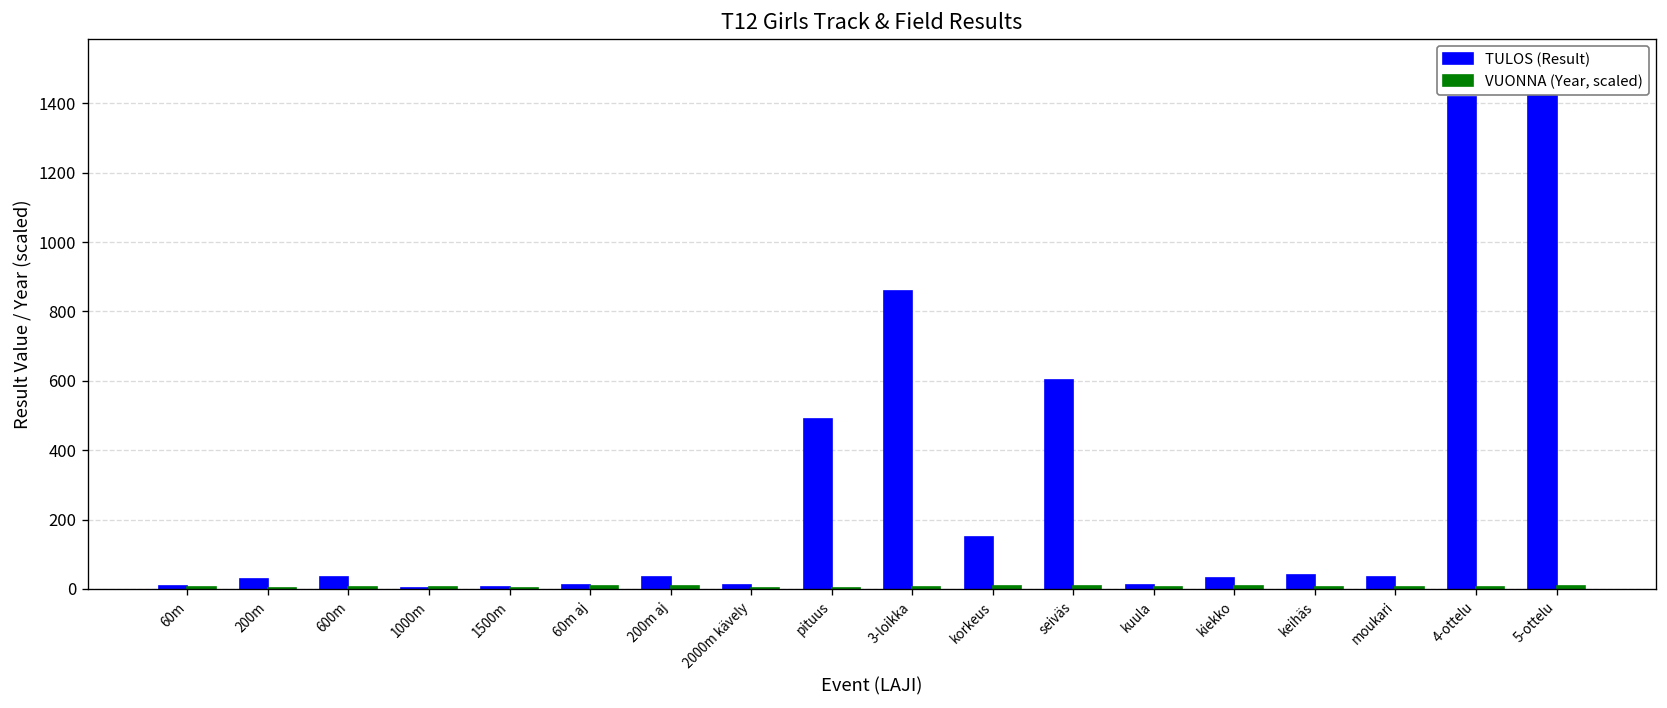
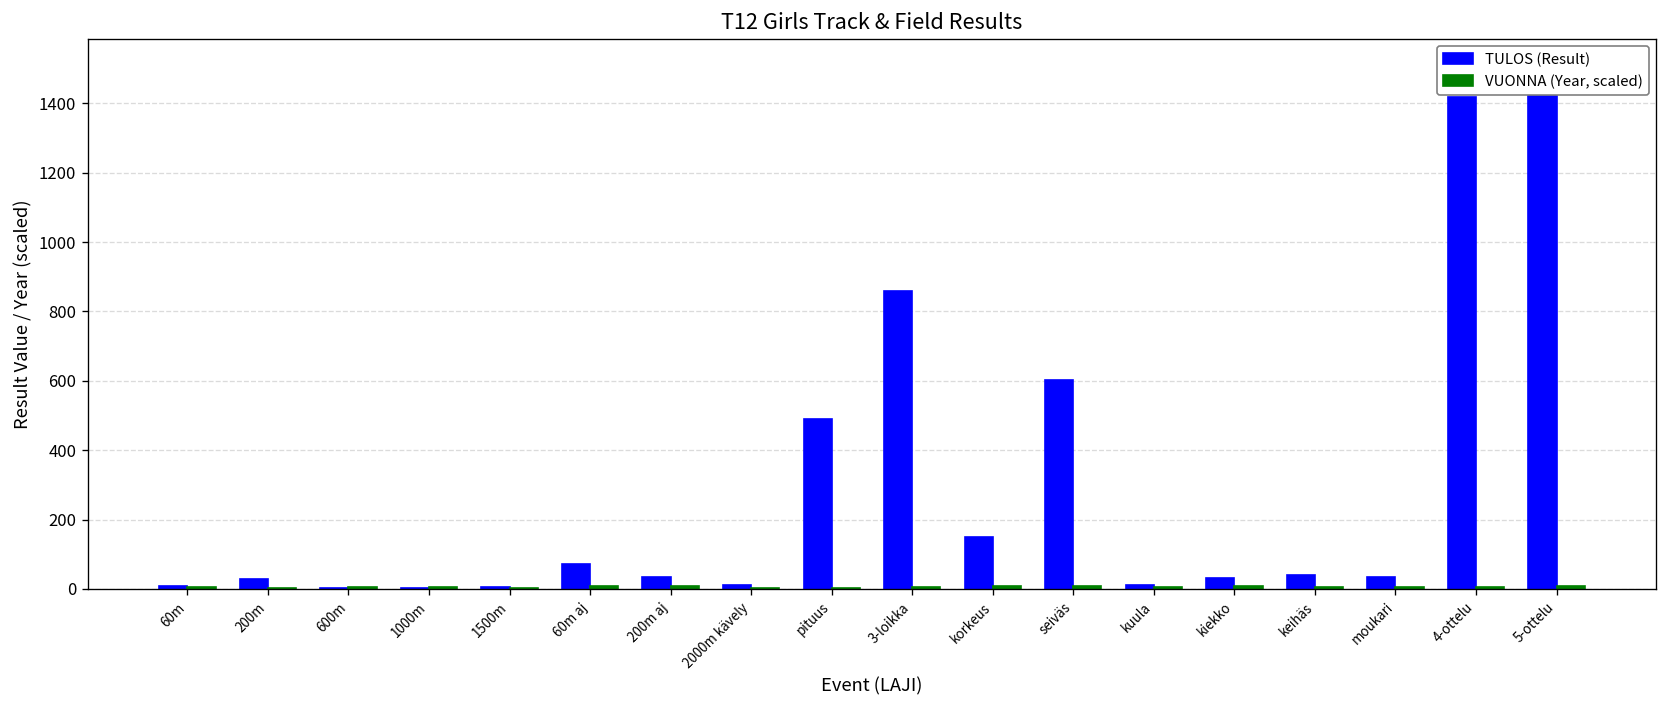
TULOS (Result), 600m: 30 -> 0
TULOS (Result), 60m aj: 10 -> 70
